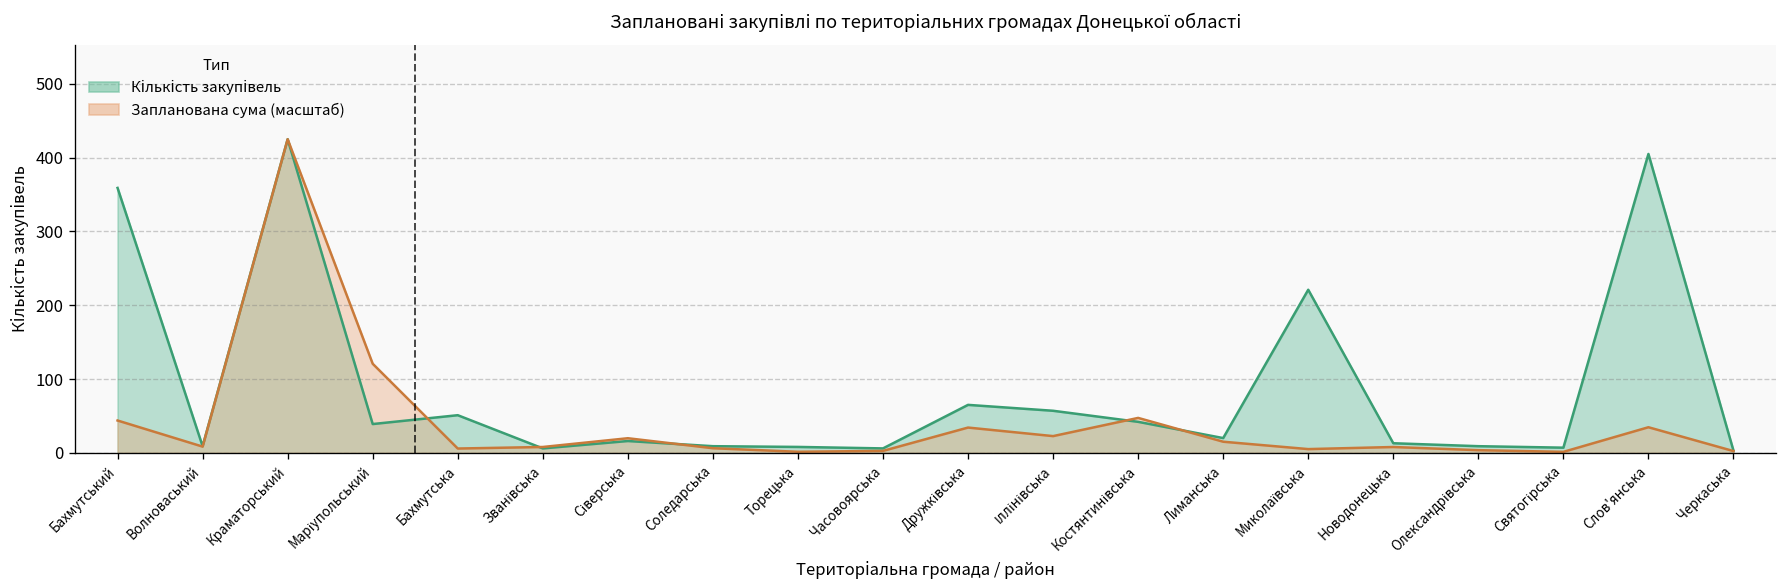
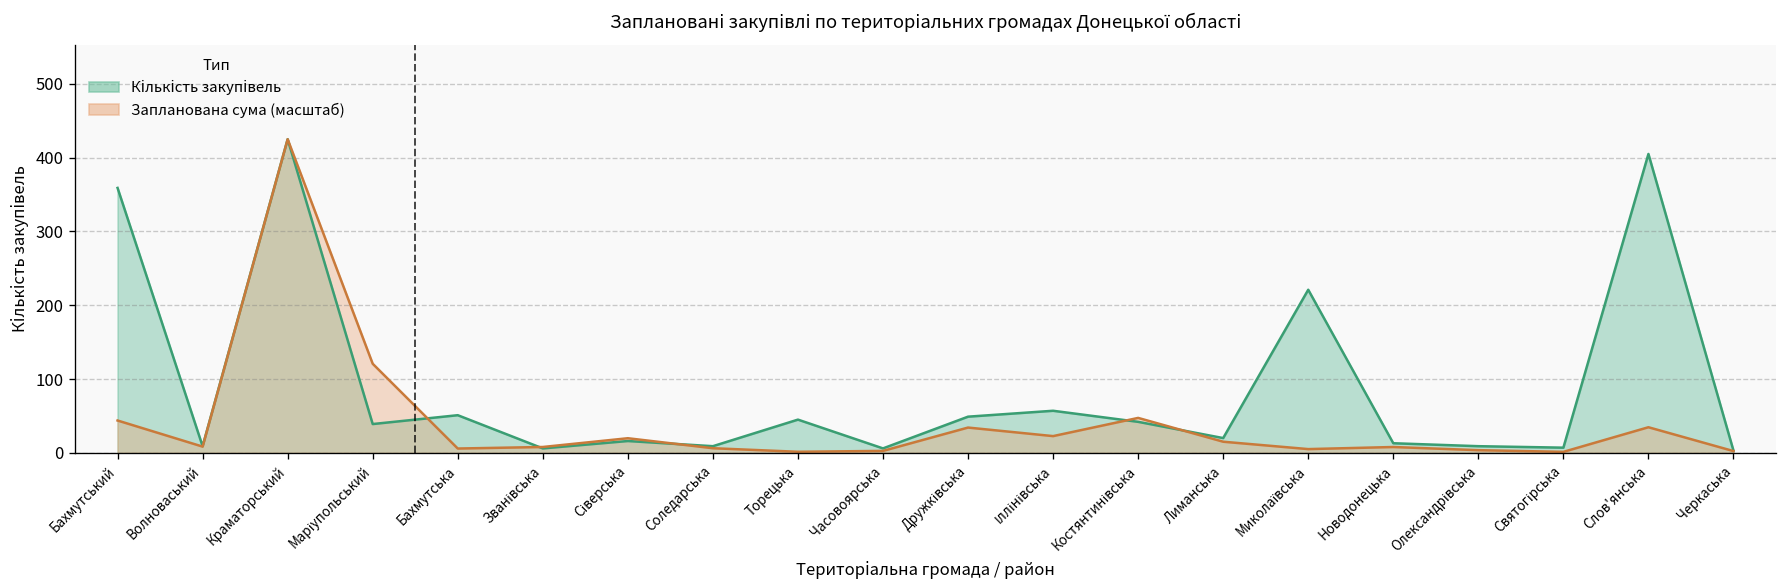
Кількість закупівель, Торецька: 10 -> 50
Кількість закупівель, Дружківська: 70 -> 50
